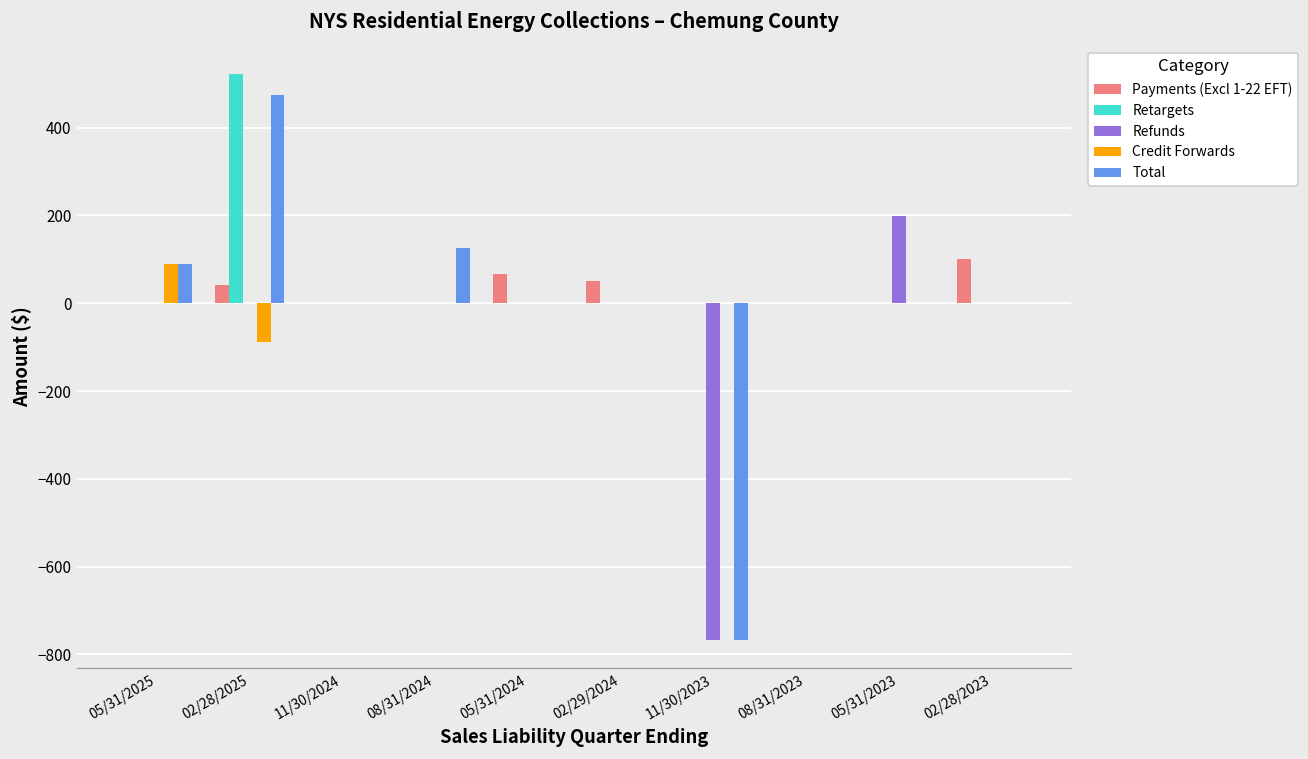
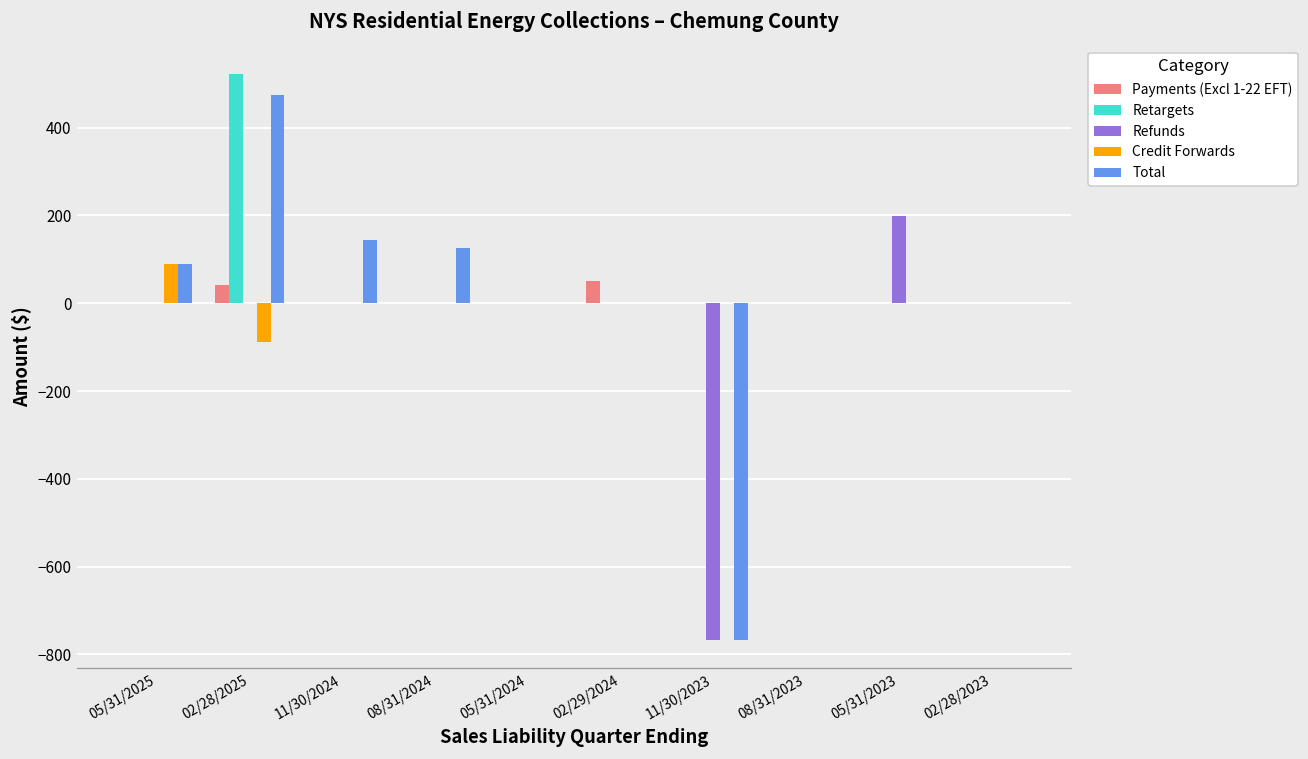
Total, 11/30/2024: 0 -> 140
Payments (Excl 1-22 EFT), 05/31/2024: 70 -> 0
Payments (Excl 1-22 EFT), 02/28/2023: 100 -> 0
